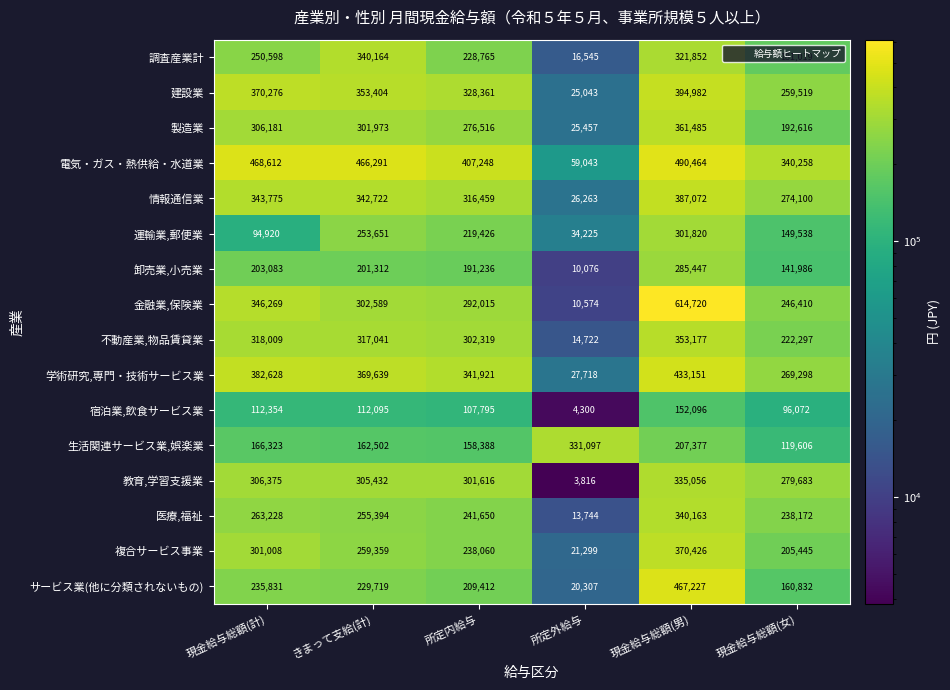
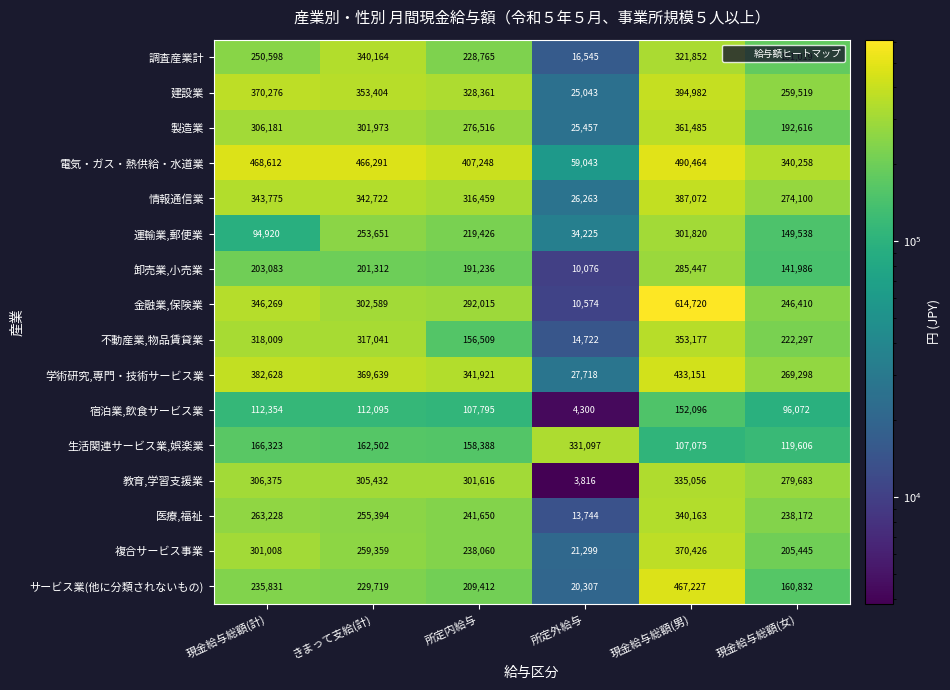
不動産業,物品賃貸業, 所定内給与: 302,319 -> 156,509
生活関連サービス業,娯楽業, 現金給与総額(男): 207,377 -> 107,075
